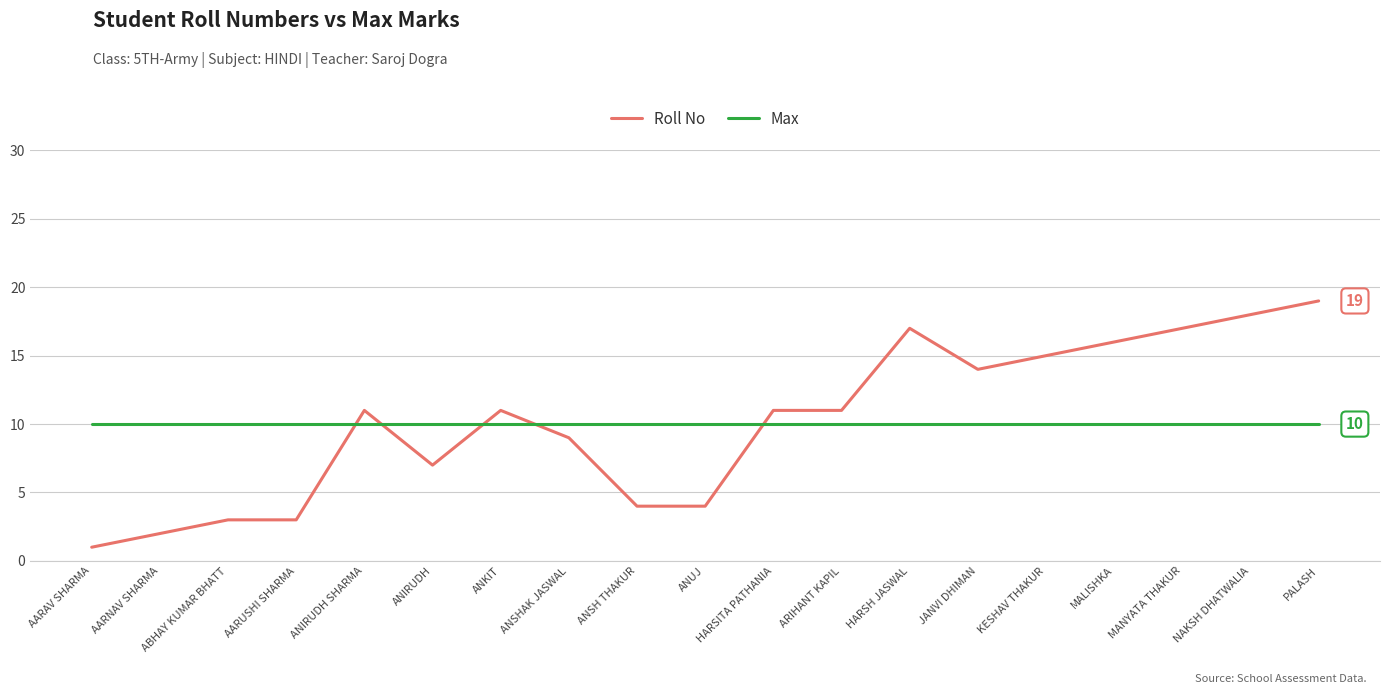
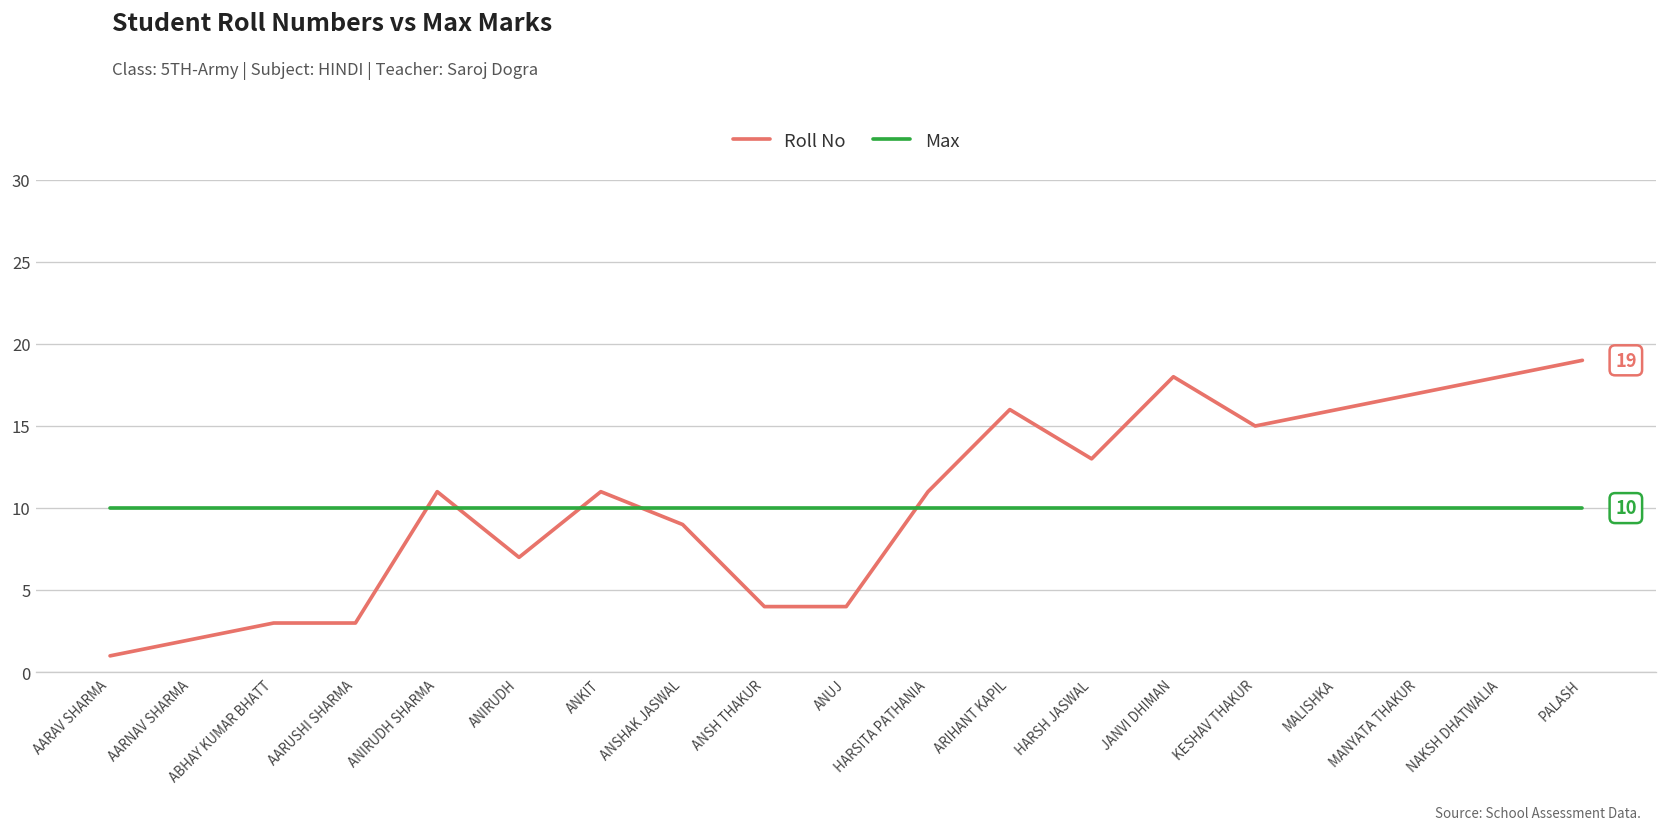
Roll No, ARIHANT KAPIL: 11 -> 16
Roll No, HARSH JASWAL: 17 -> 13
Roll No, JANVI DHIMAN: 14 -> 18
